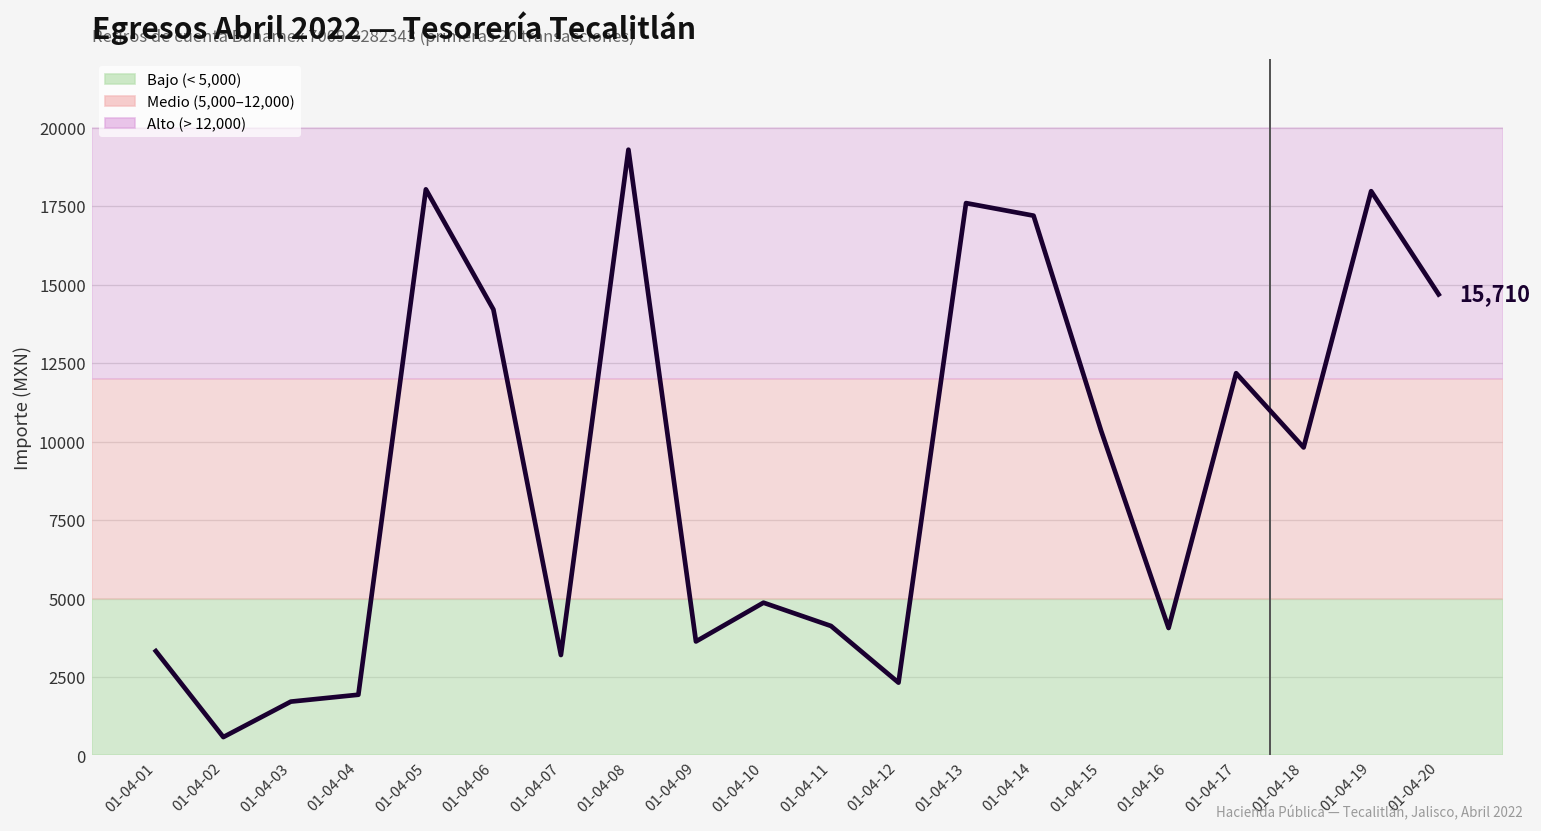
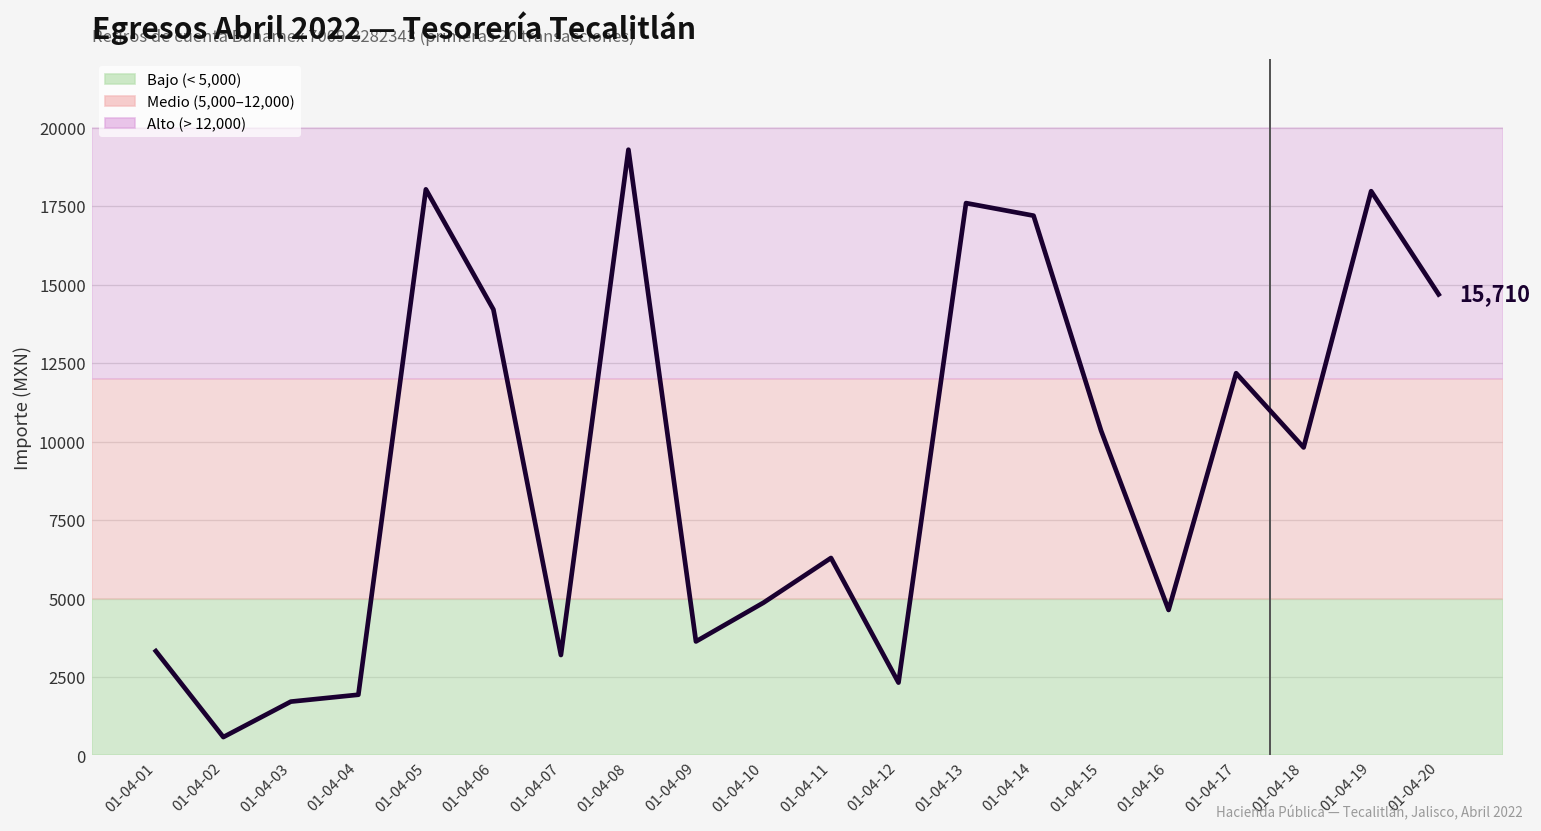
01-04-11: 4100 -> 6300
01-04-16: 4100 -> 4600
